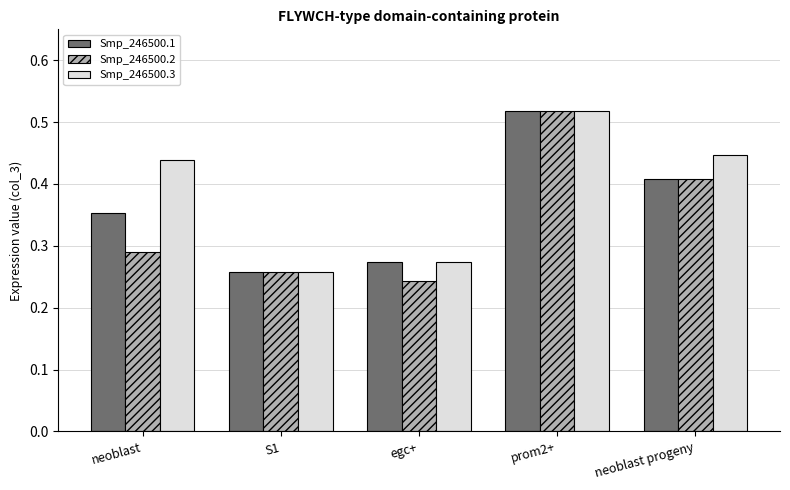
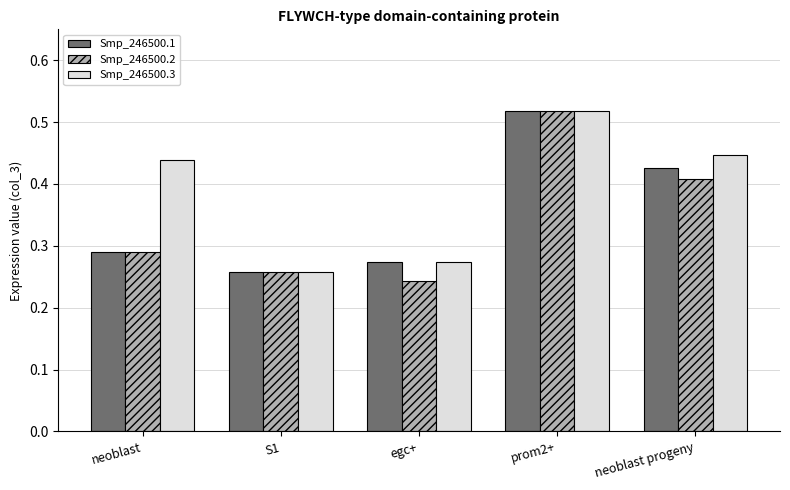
Smp_246500.1, neoblast: 0.35 -> 0.29
Smp_246500.1, neoblast progeny: 0.41 -> 0.43
